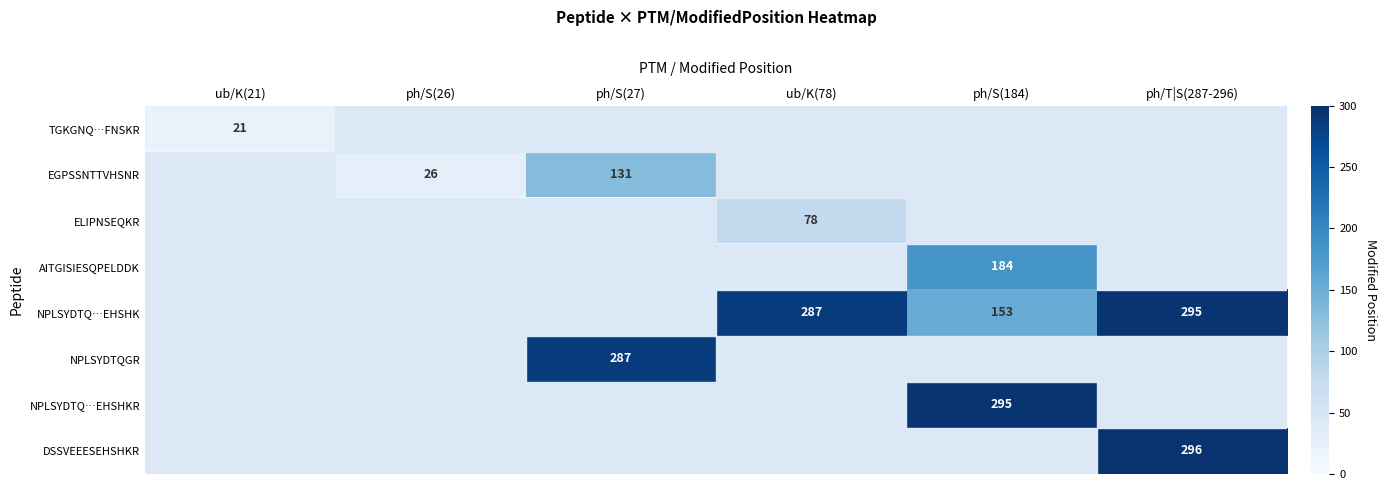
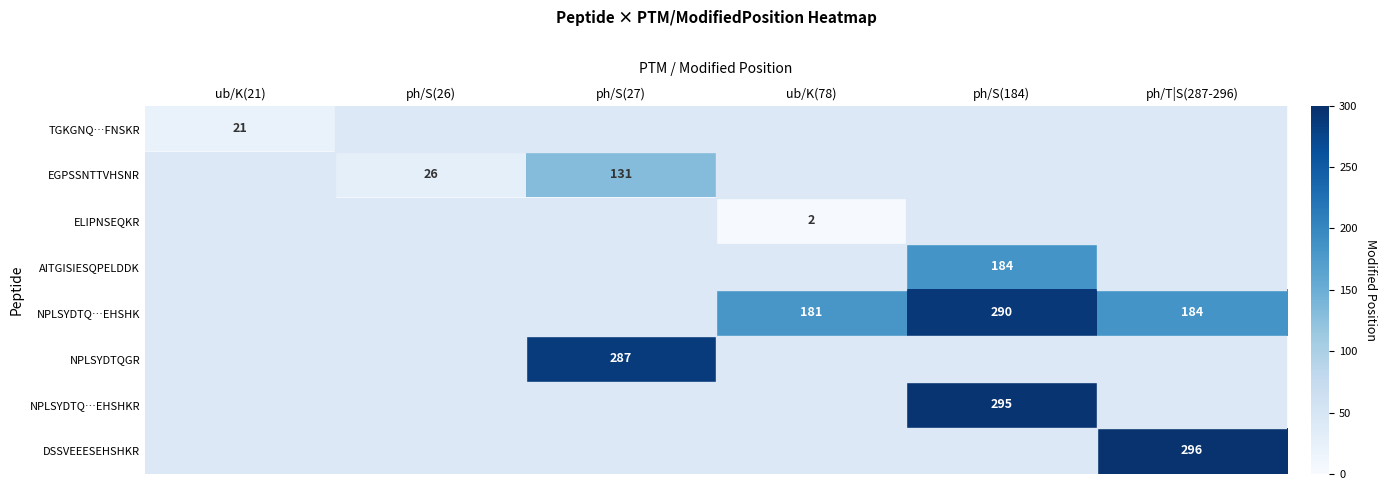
ELIPNSEQKR, ub/K(78): 78 -> 2
NPLSYDTQ…EHSHK, ub/K(78): 287 -> 181
NPLSYDTQ…EHSHK, ph/S(184): 153 -> 290
NPLSYDTQ…EHSHK, ph/T|S(287-296): 295 -> 184
